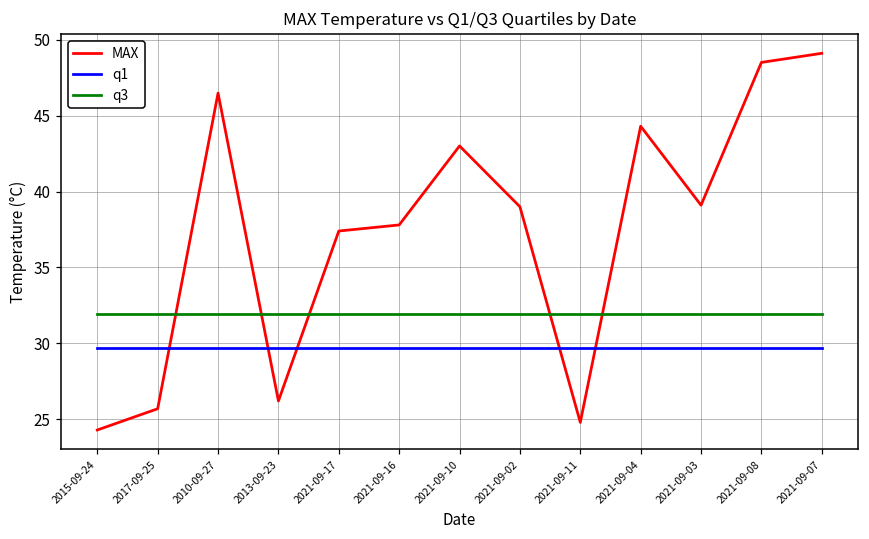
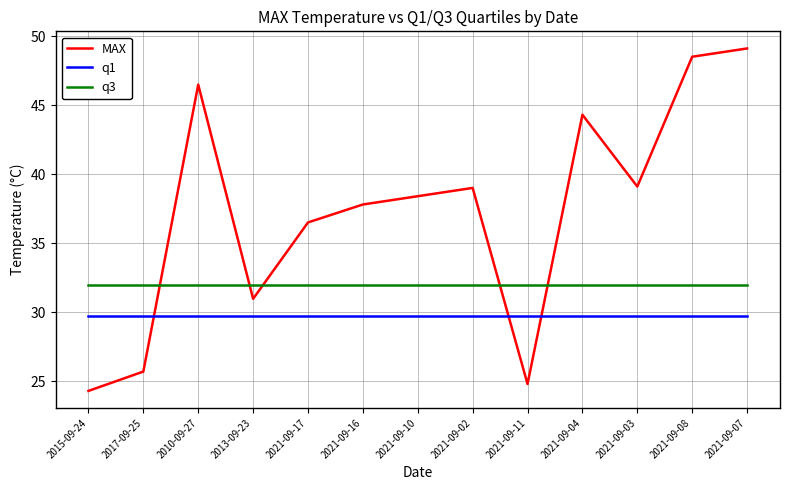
MAX, 2013-09-23: 26.2 -> 31.0
MAX, 2021-09-17: 37.4 -> 36.5
MAX, 2021-09-10: 43.0 -> 38.4
